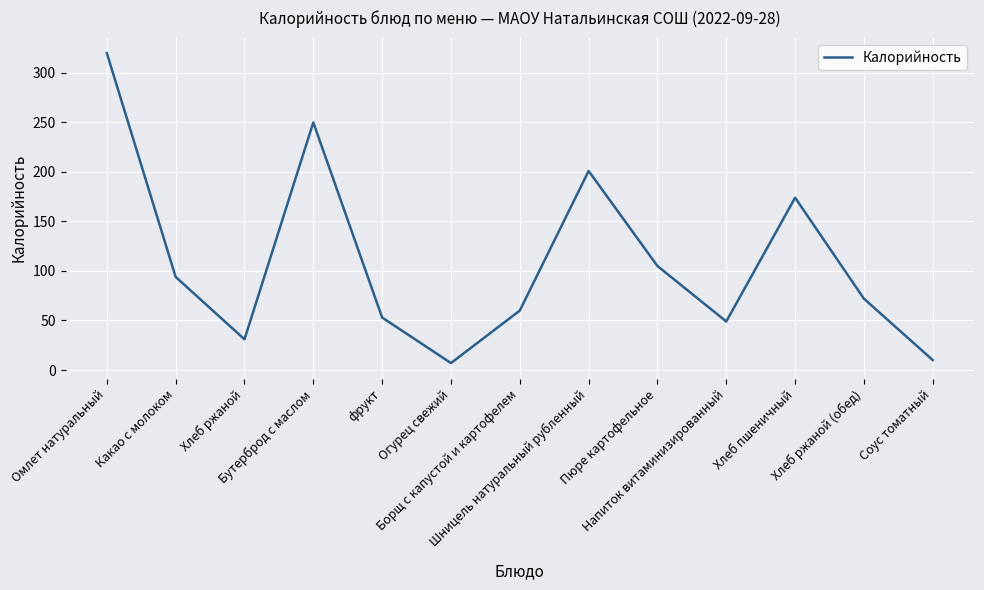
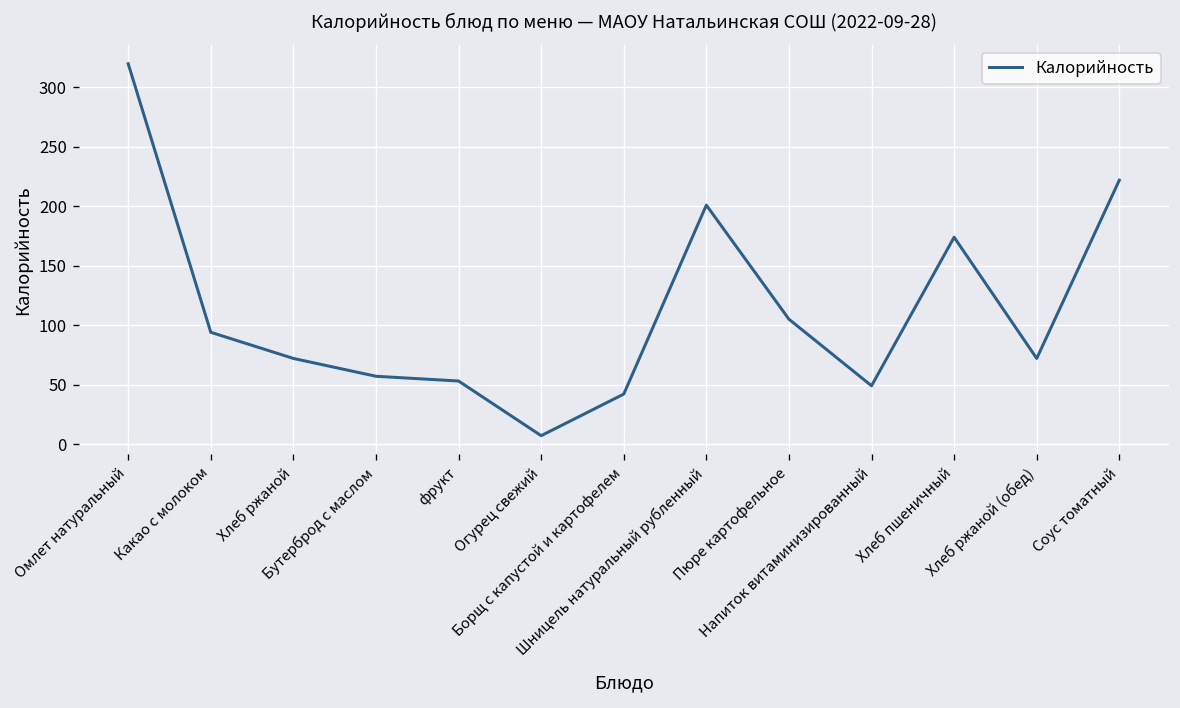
Хлеб ржаной: 30 -> 70
Бутерброд с маслом: 250 -> 60
Борщ с капустой и картофелем: 60 -> 40
Соус томатный: 10 -> 220
